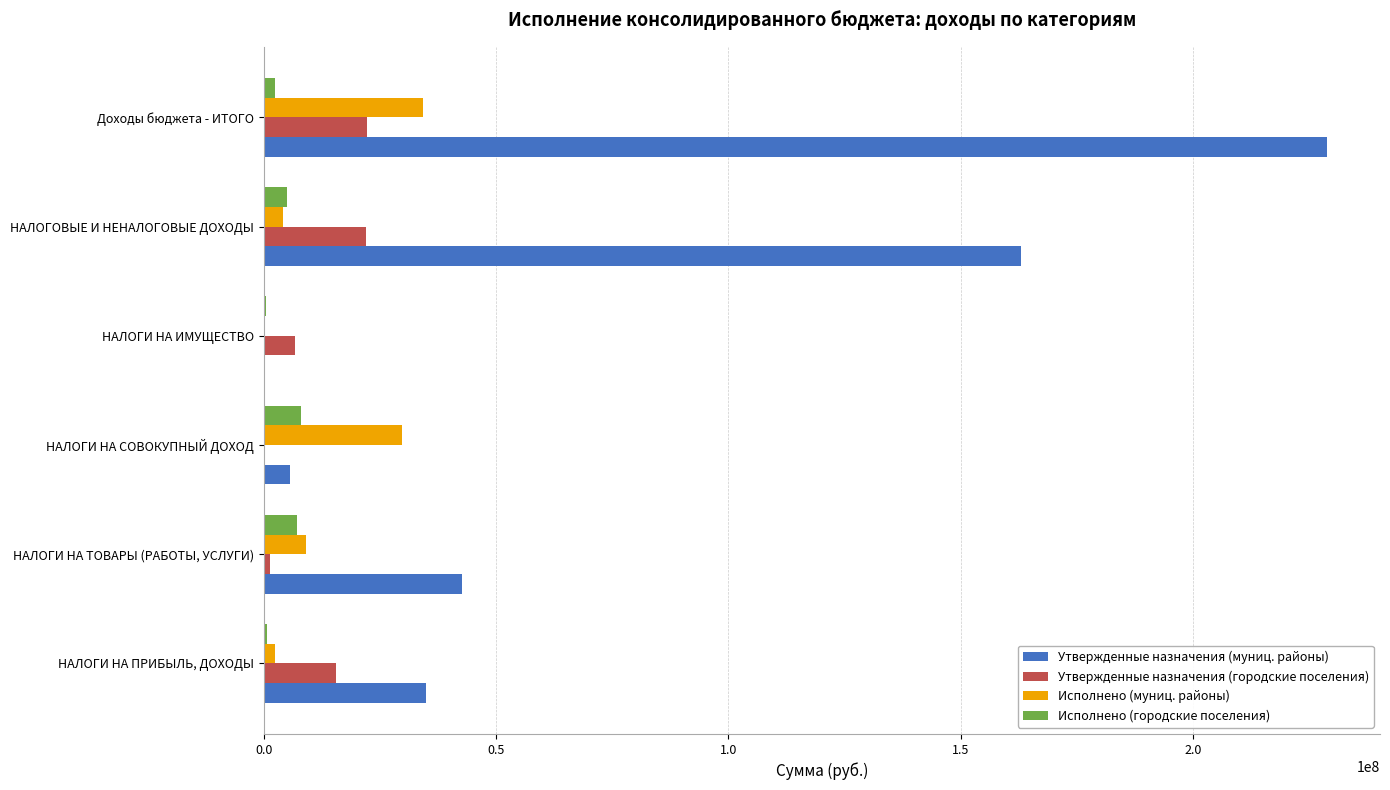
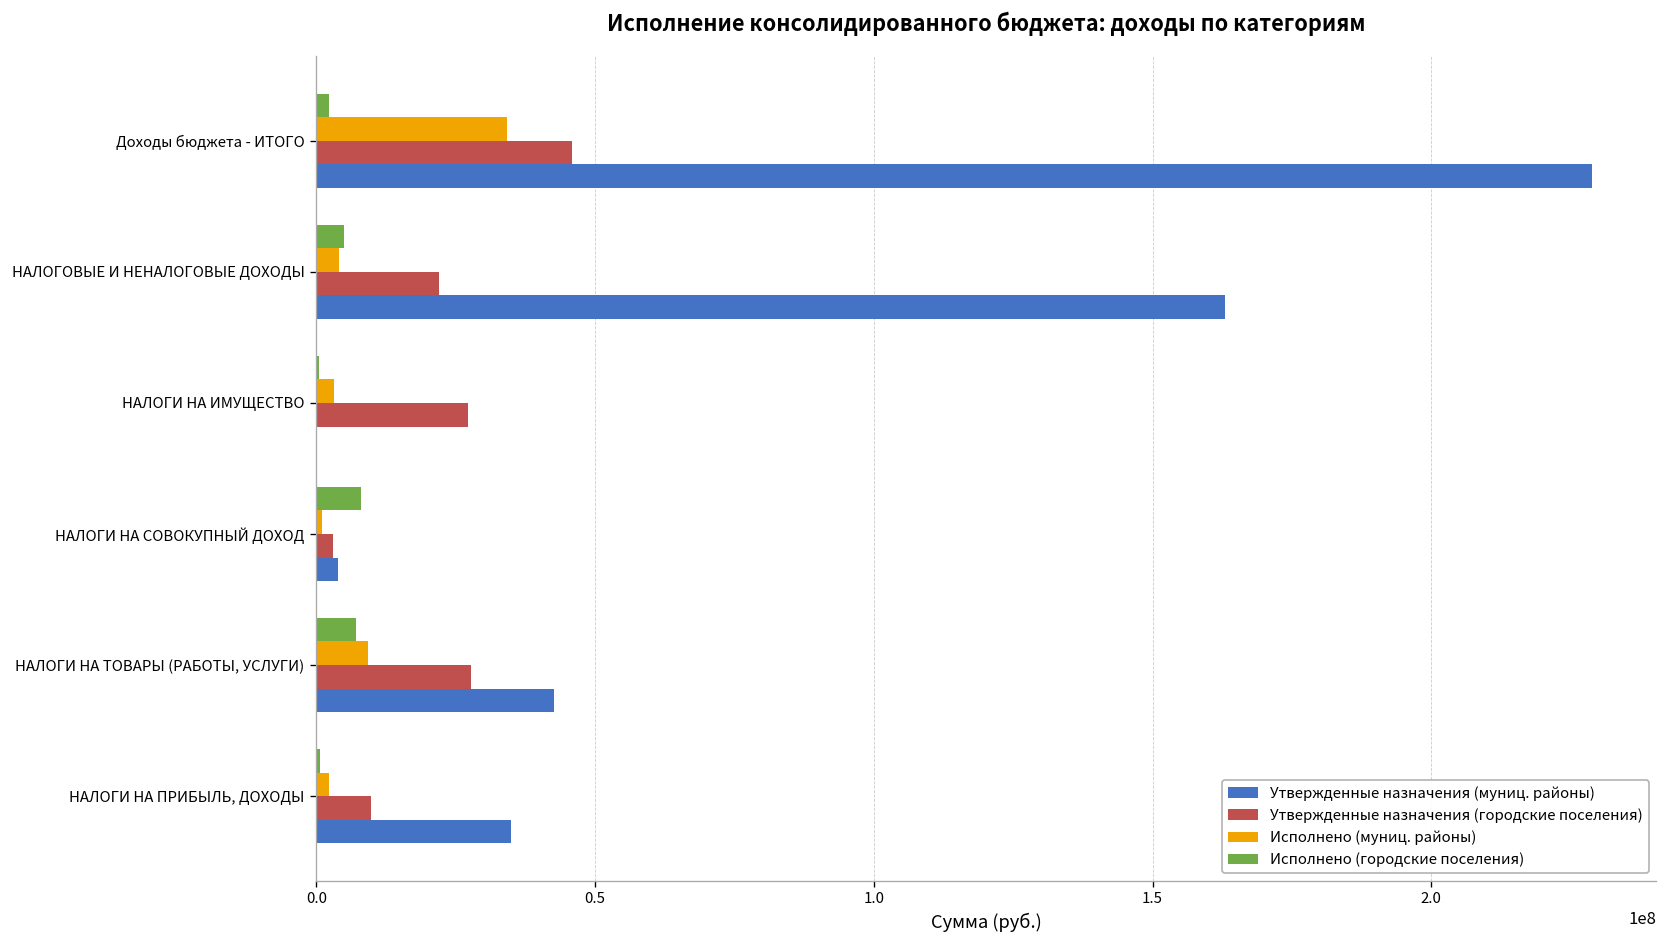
Утвержденные назначения (городские поселения), Доходы бюджета - ИТОГО: 22000000 -> 46000000
Исполнено (муниц. районы), НАЛОГИ НА ИМУЩЕСТВО: 0 -> 3000000
Утвержденные назначения (городские поселения), НАЛОГИ НА ИМУЩЕСТВО: 7000000 -> 27000000
Исполнено (муниц. районы), НАЛОГИ НА СОВОКУПНЫЙ ДОХОД: 30000000 -> 1000000
Утвержденные назначения (городские поселения), НАЛОГИ НА СОВОКУПНЫЙ ДОХОД: 0 -> 3000000
Утвержденные назначения (муниц. районы), НАЛОГИ НА СОВОКУПНЫЙ ДОХОД: 6000000 -> 4000000
Утвержденные назначения (городские поселения), НАЛОГИ НА ТОВАРЫ (РАБОТЫ, УСЛУГИ): 1000000 -> 28000000
Утвержденные назначения (городские поселения), НАЛОГИ НА ПРИБЫЛЬ, ДОХОДЫ: 16000000 -> 10000000
